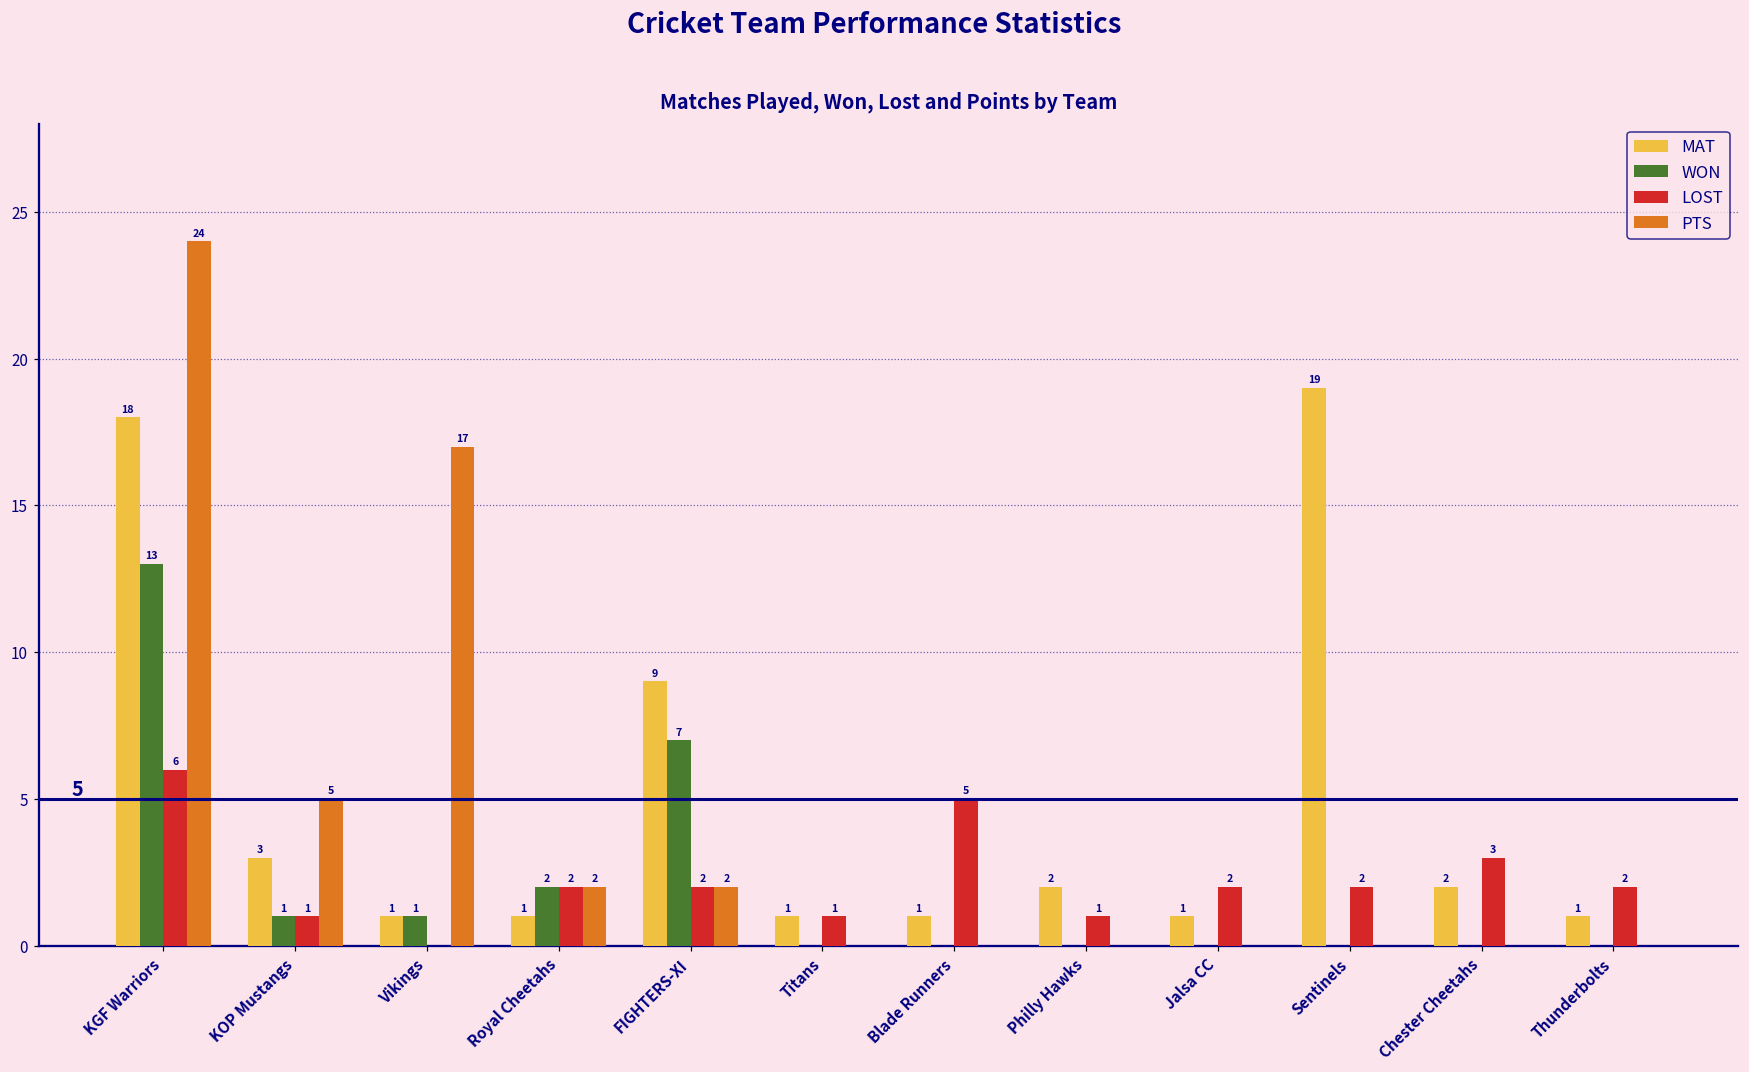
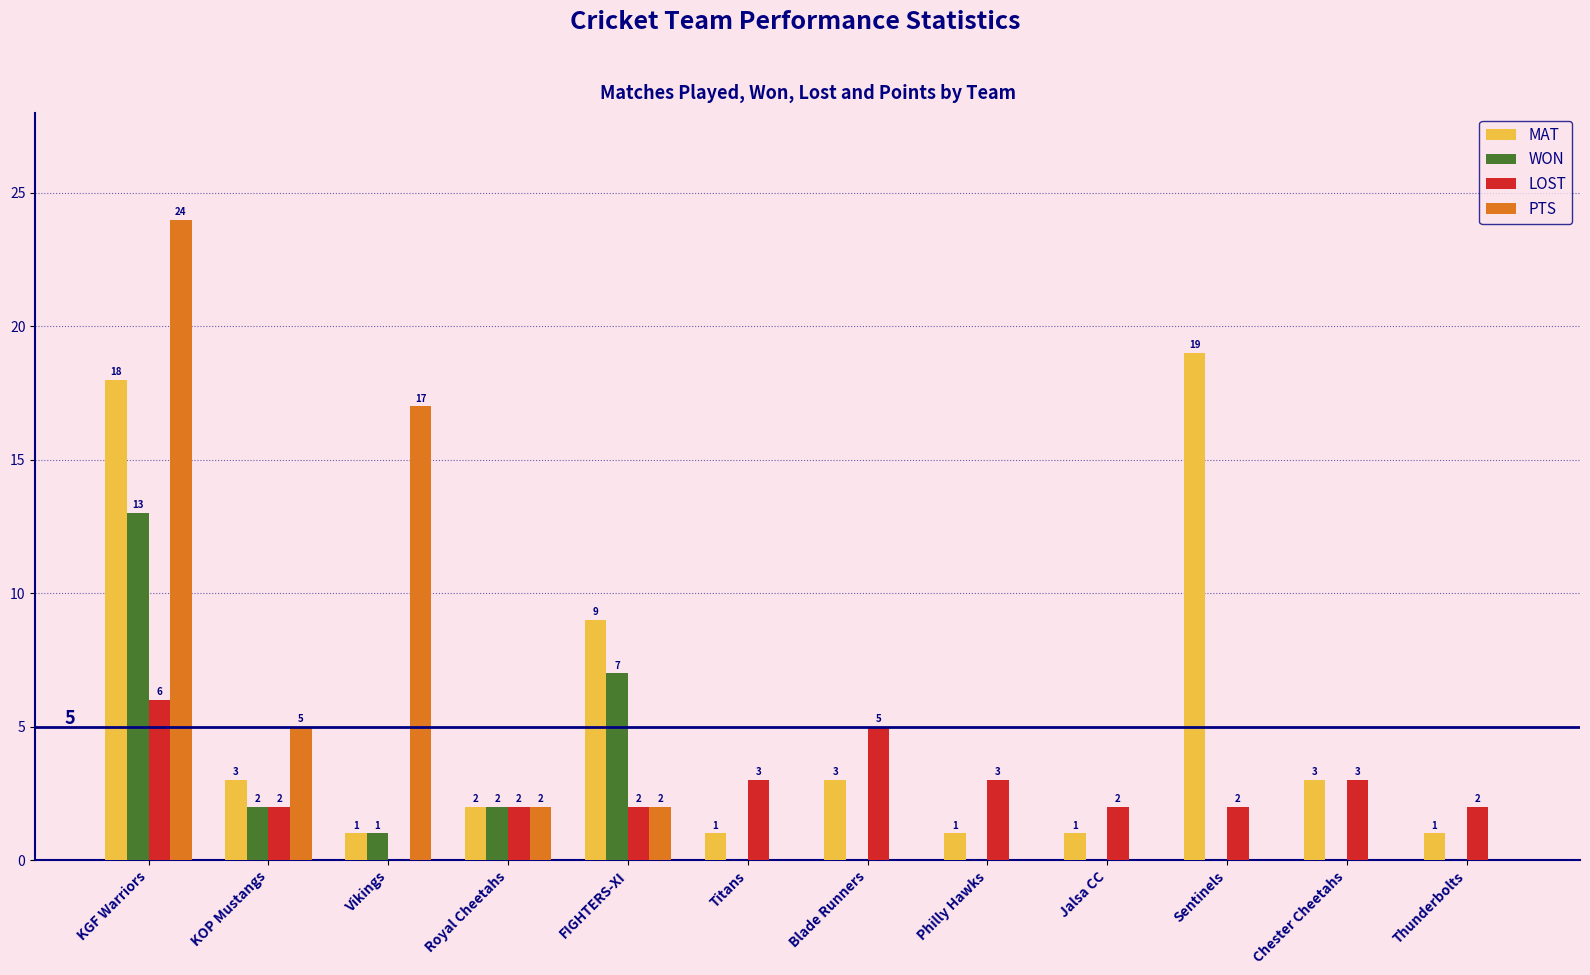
WON, KOP Mustangs: 1 -> 2
LOST, KOP Mustangs: 1 -> 2
MAT, Royal Cheetahs: 1 -> 2
LOST, Titans: 1 -> 3
MAT, Blade Runners: 1 -> 3
MAT, Philly Hawks: 2 -> 1
LOST, Philly Hawks: 1 -> 3
MAT, Chester Cheetahs: 2 -> 3
